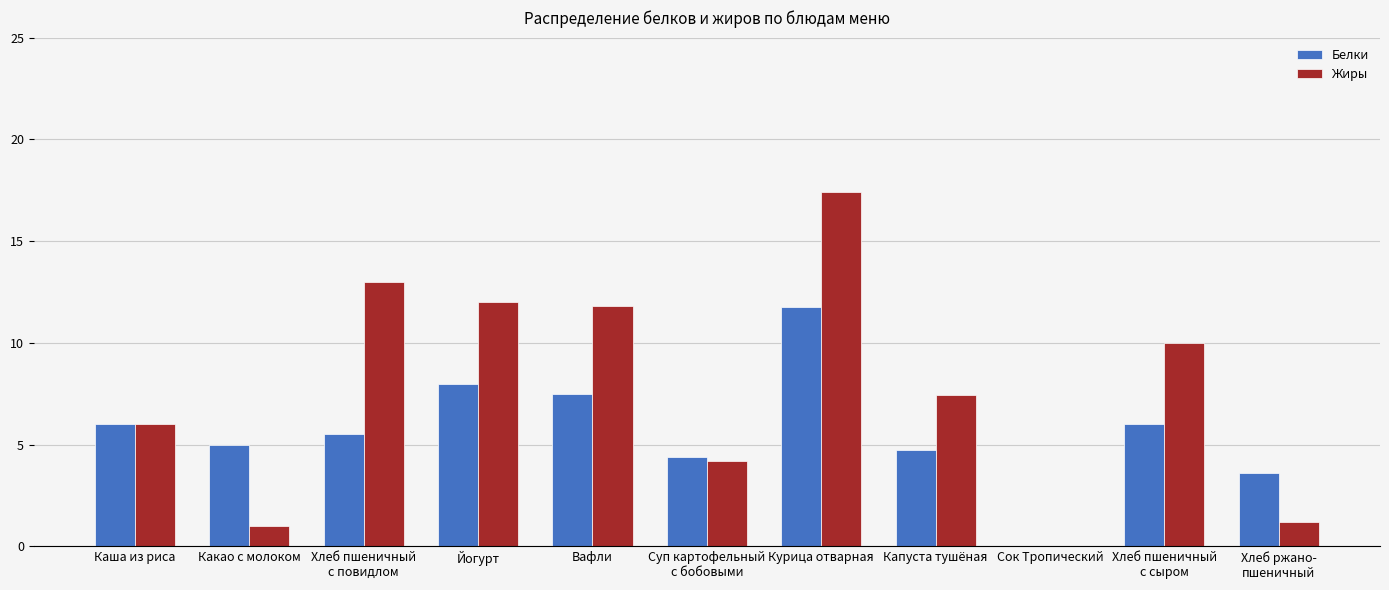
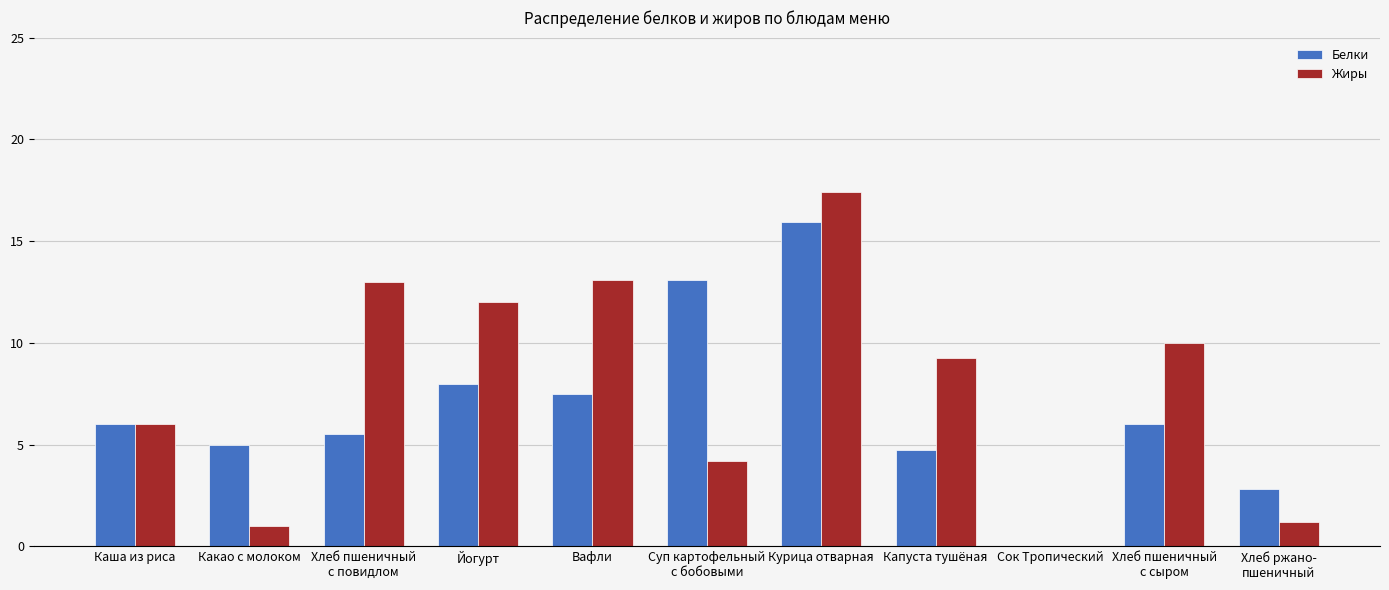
Жиры, Вафли: 11.8 -> 13.1
Белки, Суп картофельный с бобовыми: 4.4 -> 13.1
Белки, Курица отварная: 11.8 -> 15.9
Жиры, Капуста тушёная: 7.5 -> 9.3
Белки, Хлеб ржано- пшеничный: 3.6 -> 2.8
